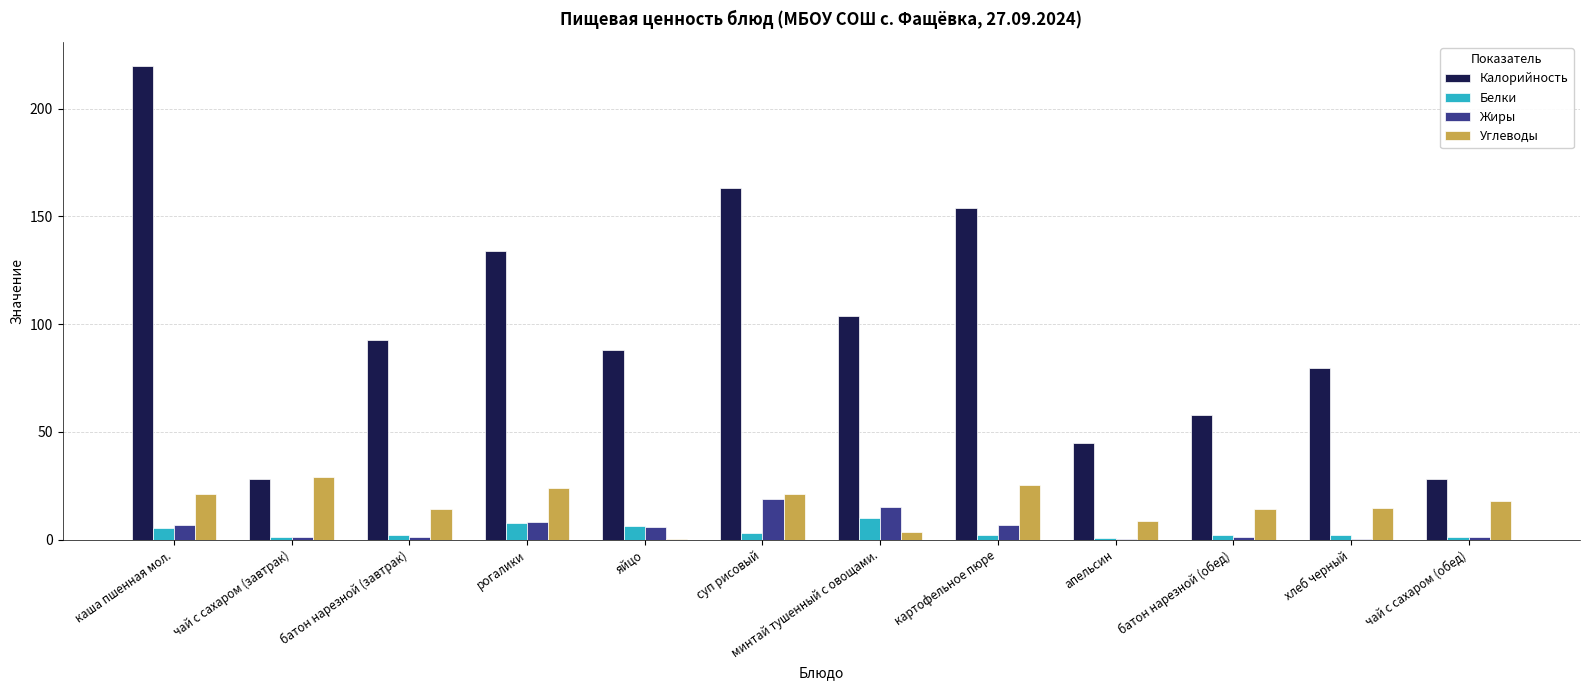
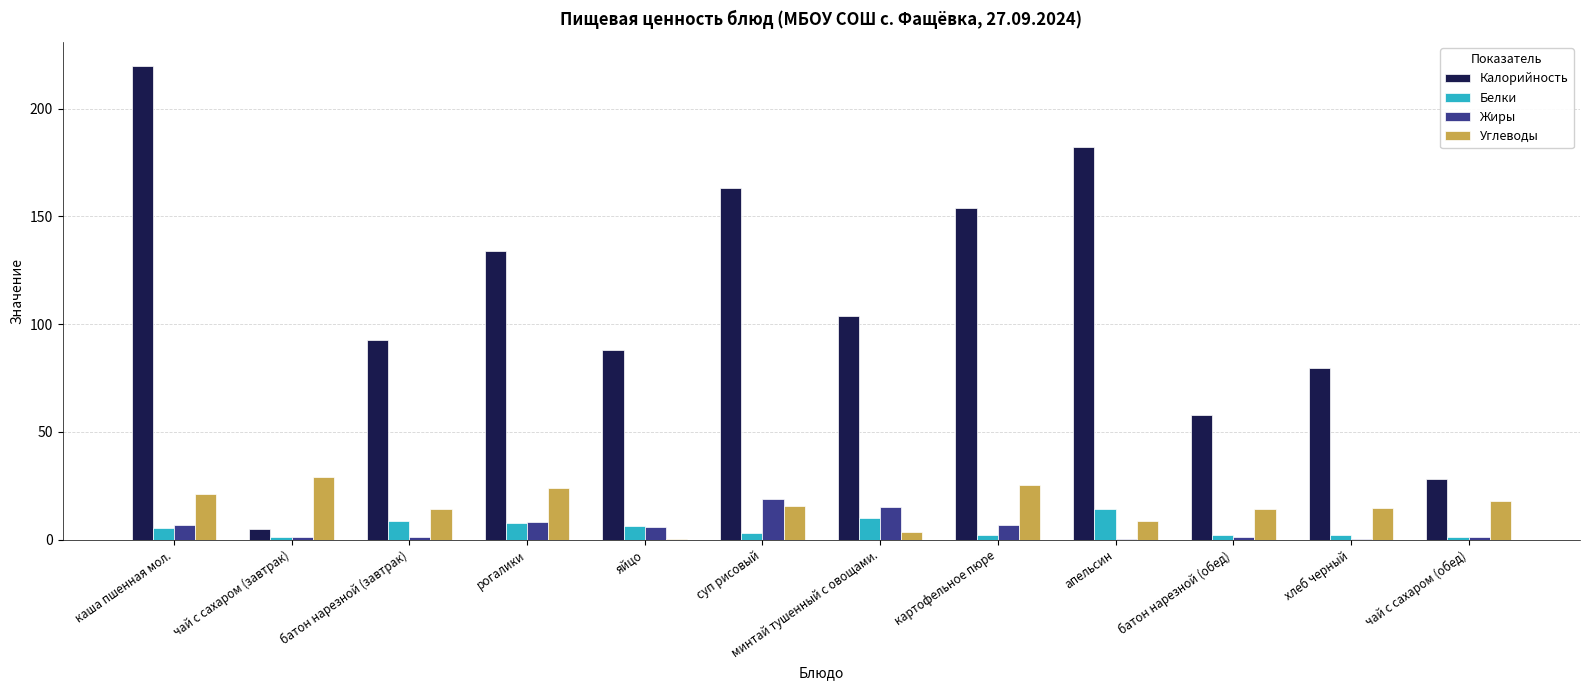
Калорийность, чай с сахаром (завтрак): 28 -> 5
Белки, батон нарезной (завтрак): 2 -> 9
Углеводы, суп рисовый: 21 -> 16
Калорийность, апельсин: 45 -> 182
Белки, апельсин: 1 -> 14
